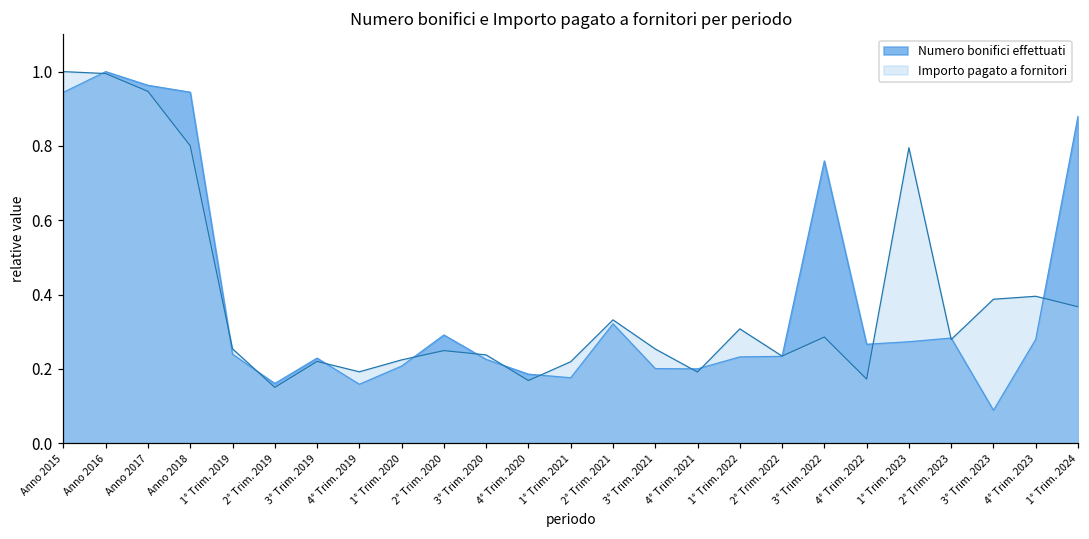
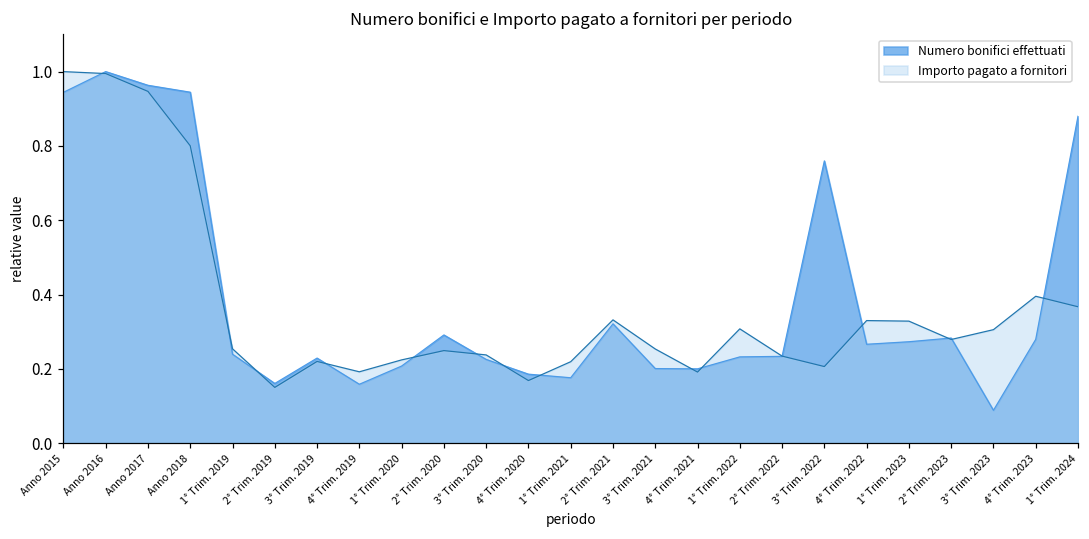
Importo pagato a fornitori, 3° Trim. 2022: 0.29 -> 0.21
Importo pagato a fornitori, 4° Trim. 2022: 0.17 -> 0.33
Importo pagato a fornitori, 1° Trim. 2023: 0.80 -> 0.33
Importo pagato a fornitori, 3° Trim. 2023: 0.39 -> 0.31
